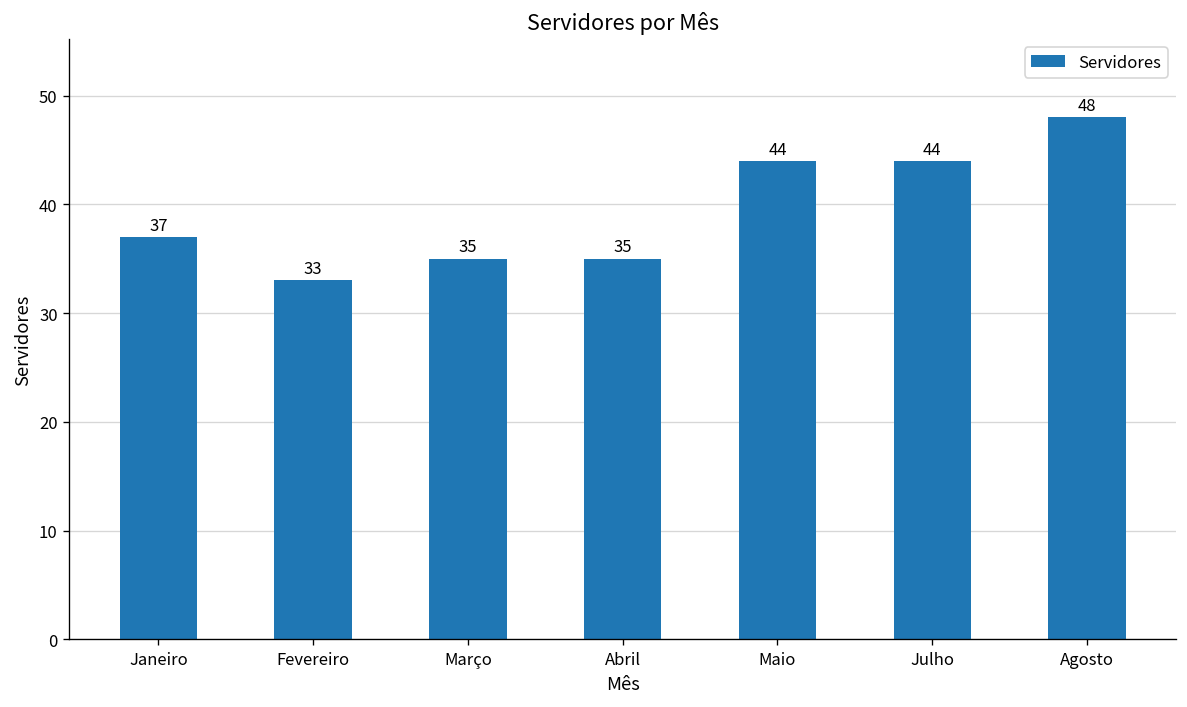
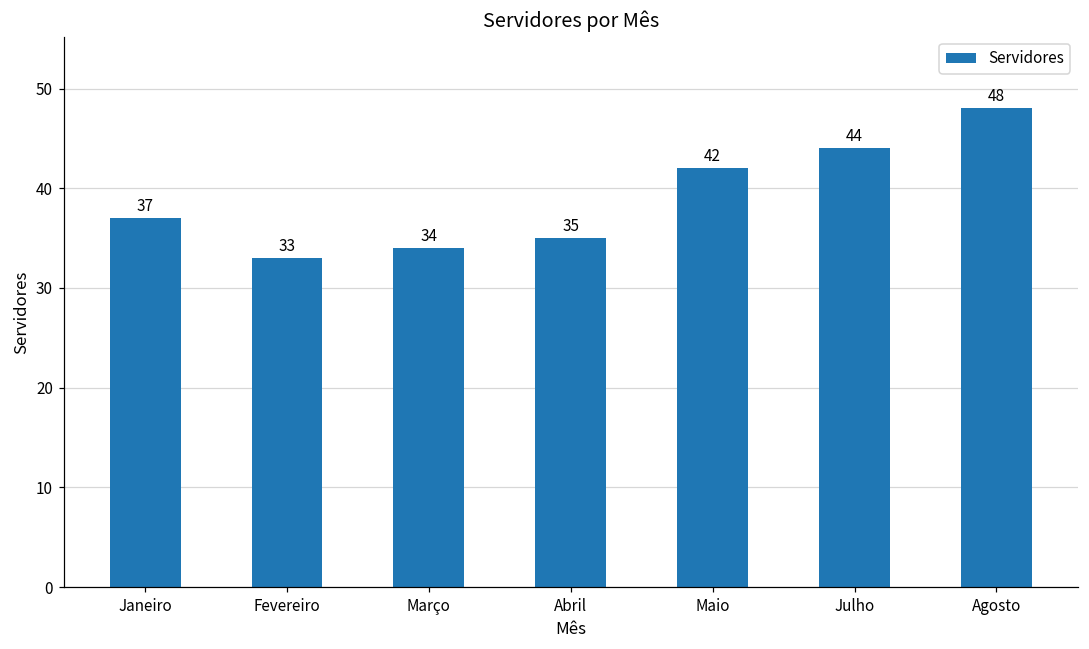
Março: 35 -> 34
Maio: 44 -> 42
